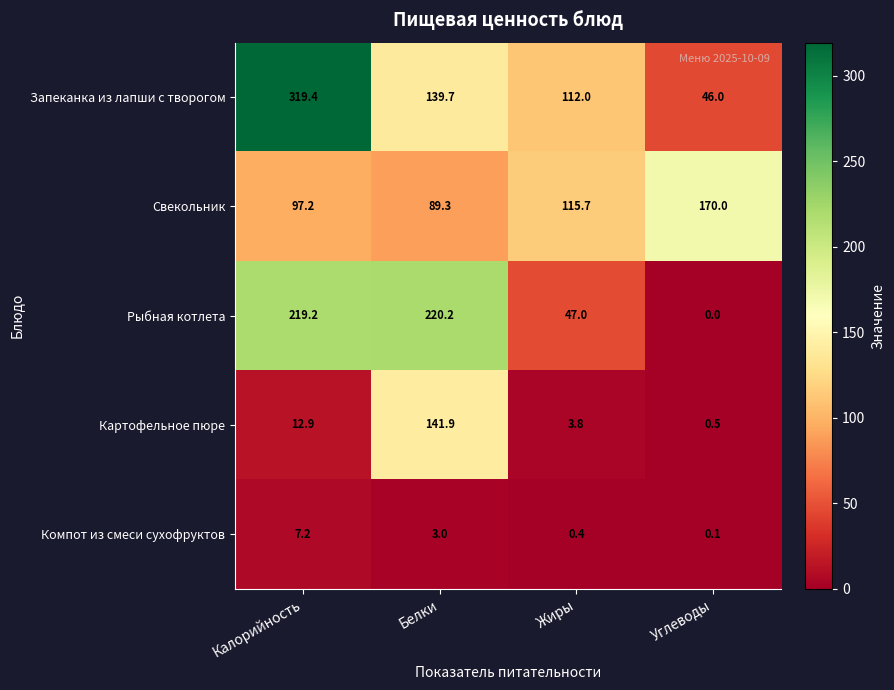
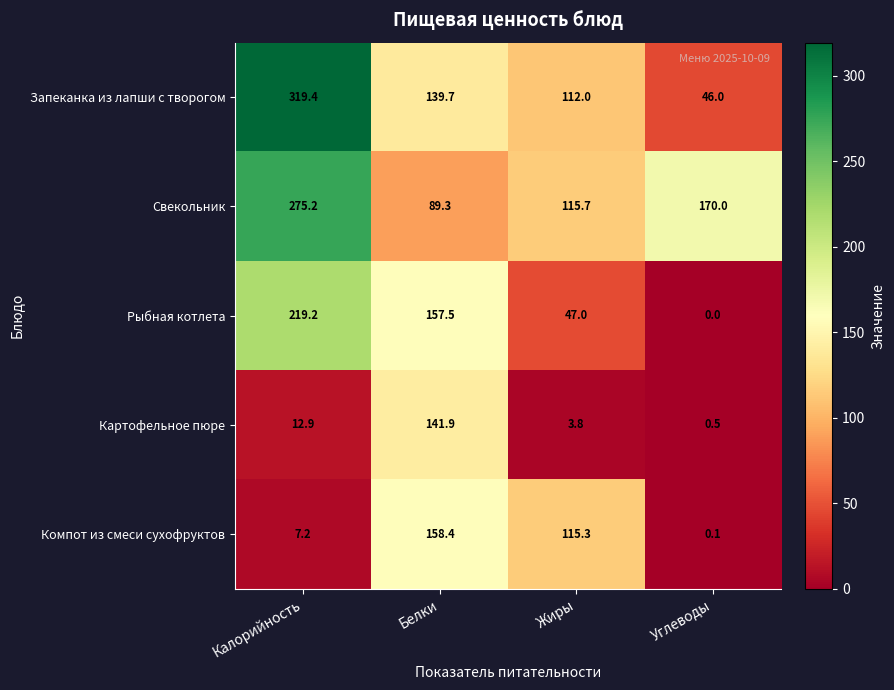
Свекольник, Калорийность: 97.2 -> 275.2
Рыбная котлета, Белки: 220.2 -> 157.5
Компот из смеси сухофруктов, Белки: 3.0 -> 158.4
Компот из смеси сухофруктов, Жиры: 0.4 -> 115.3
